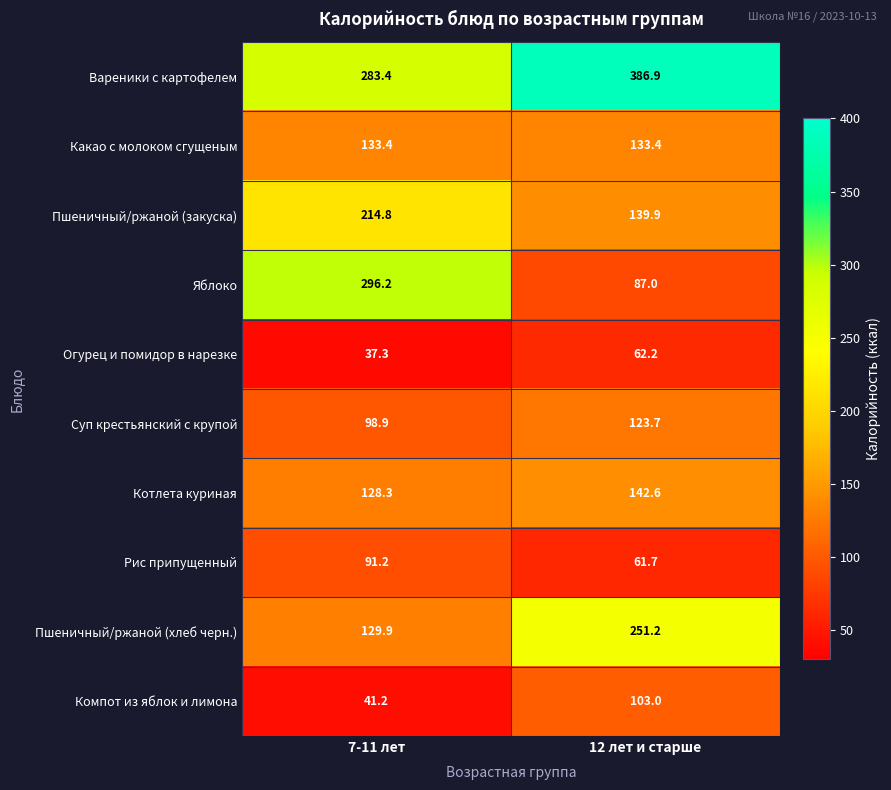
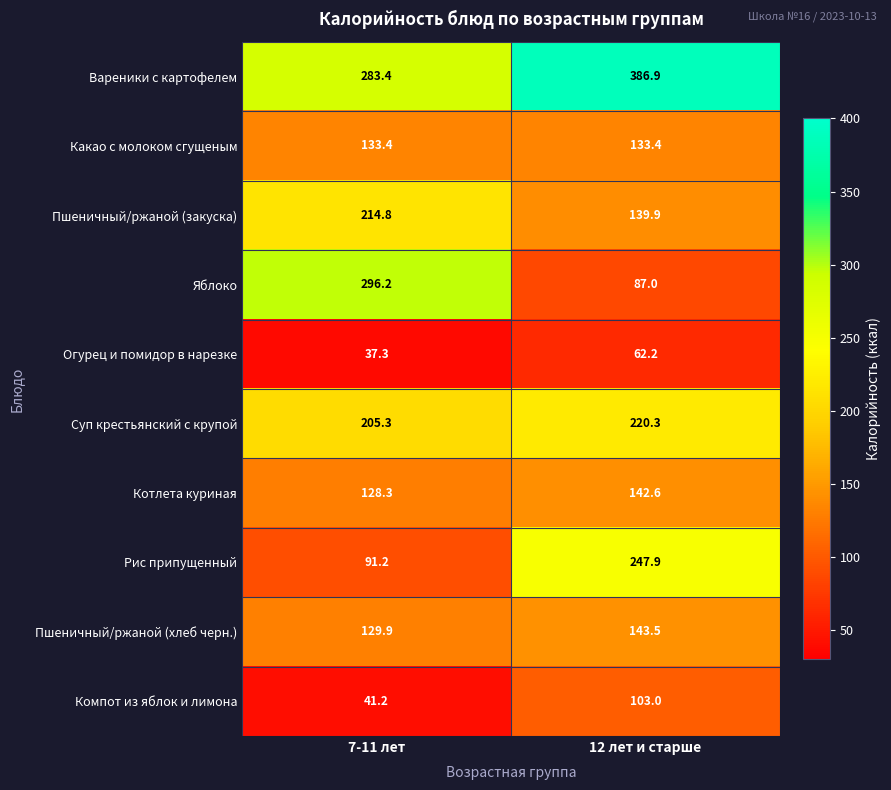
Суп крестьянский с крупой, 7-11 лет: 98.9 -> 205.3
Суп крестьянский с крупой, 12 лет и старше: 123.7 -> 220.3
Рис припущенный, 12 лет и старше: 61.7 -> 247.9
Пшеничный/ржаной (хлеб черн.), 12 лет и старше: 251.2 -> 143.5
